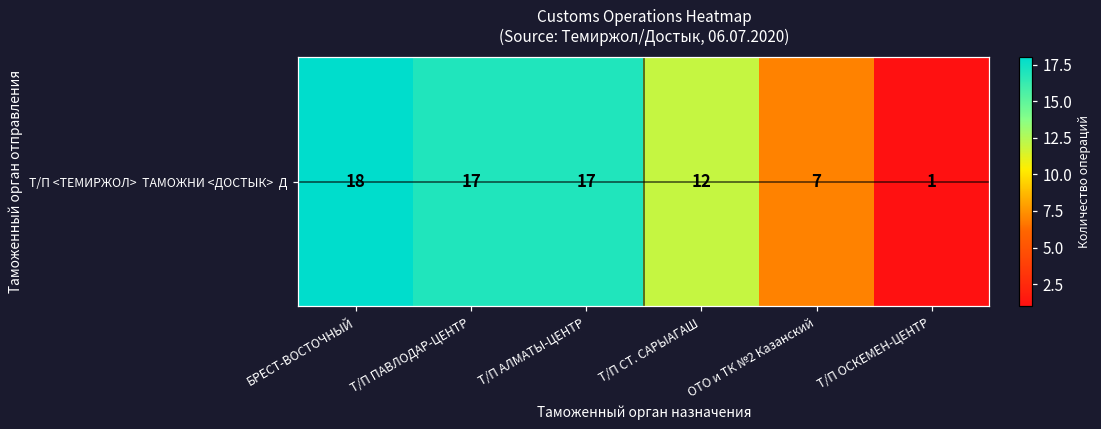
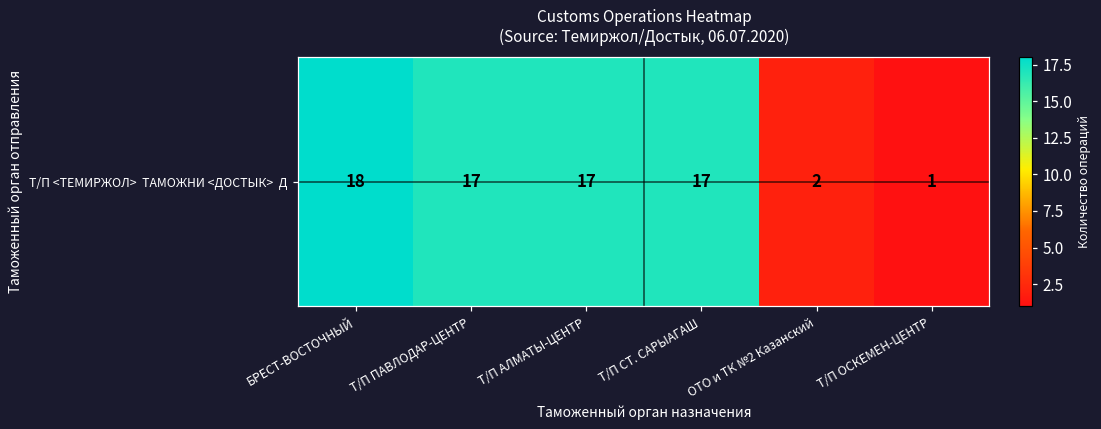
Т/П <ТЕМИРЖОЛ> ТАМОЖНИ <ДОСТЫК> Д, Т/П СТ. САРЫАГАШ: 12 -> 17
Т/П <ТЕМИРЖОЛ> ТАМОЖНИ <ДОСТЫК> Д, ОТО и ТК №2 Казанский: 7 -> 2
